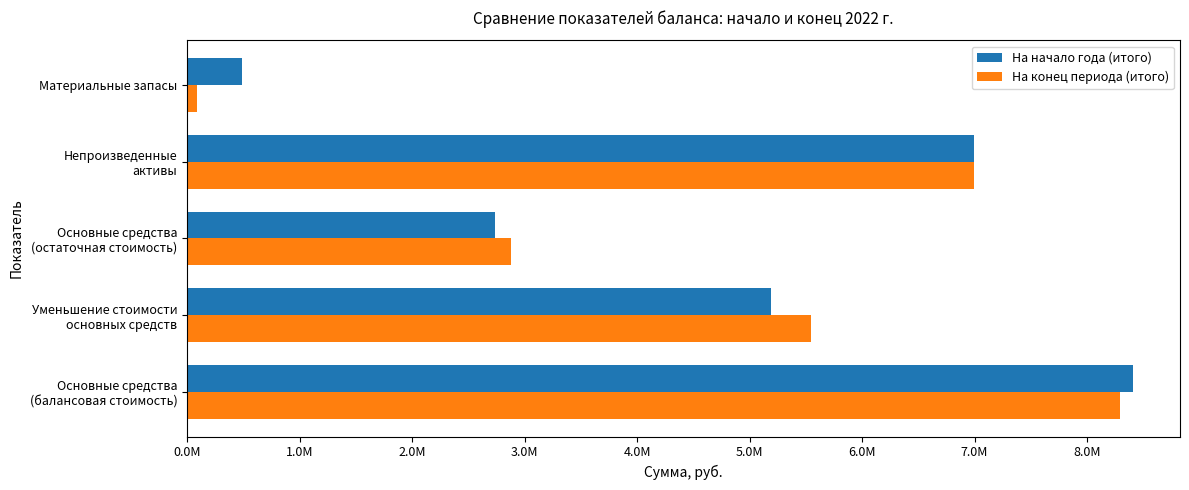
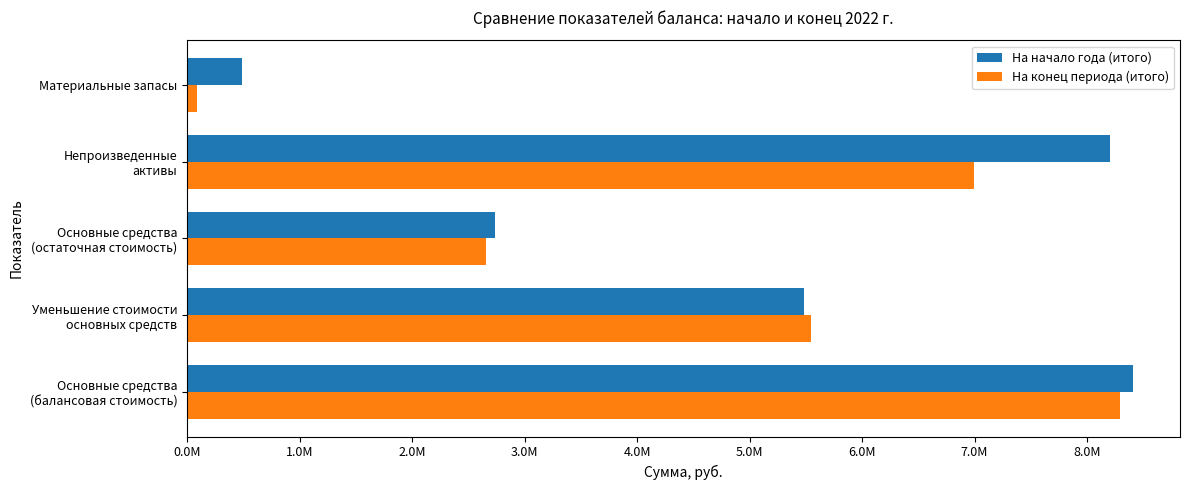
На начало года (итого), Непроизведенные активы: 7000000 -> 8200000
На конец периода (итого), Основные средства (остаточная стоимость): 2880000 -> 2660000
На начало года (итого), Уменьшение стоимости основных средств: 5190000 -> 5490000
